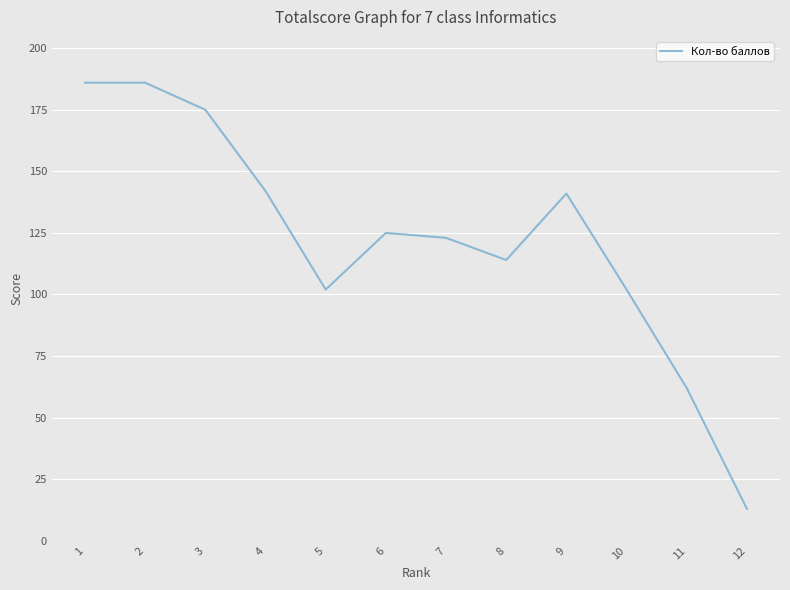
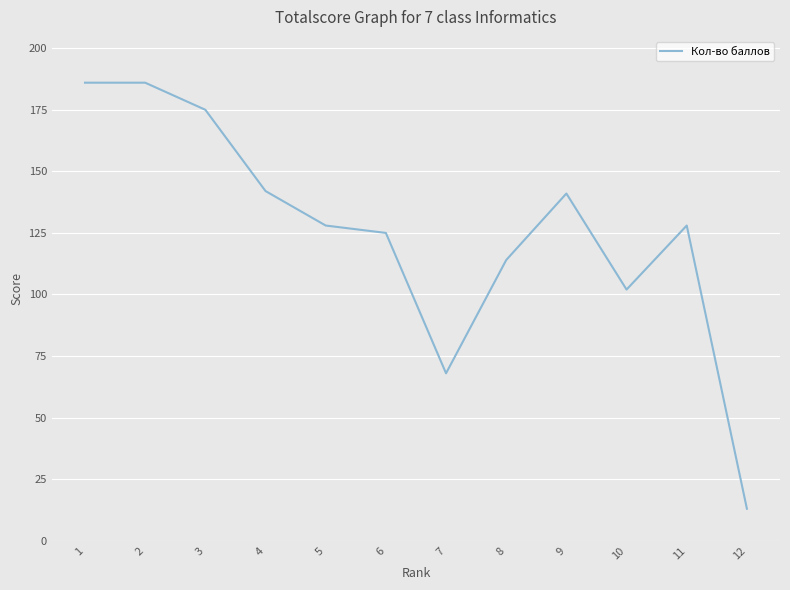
5: 102 -> 128
7: 123 -> 68
11: 62 -> 128
